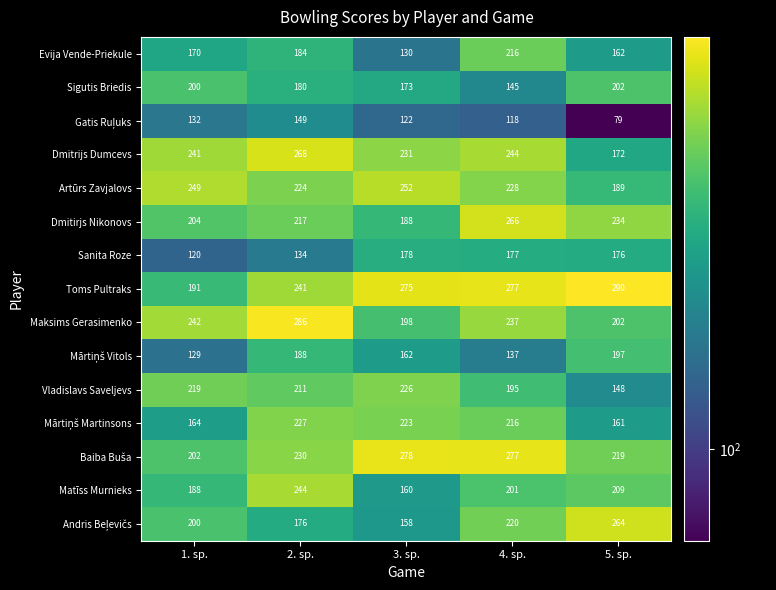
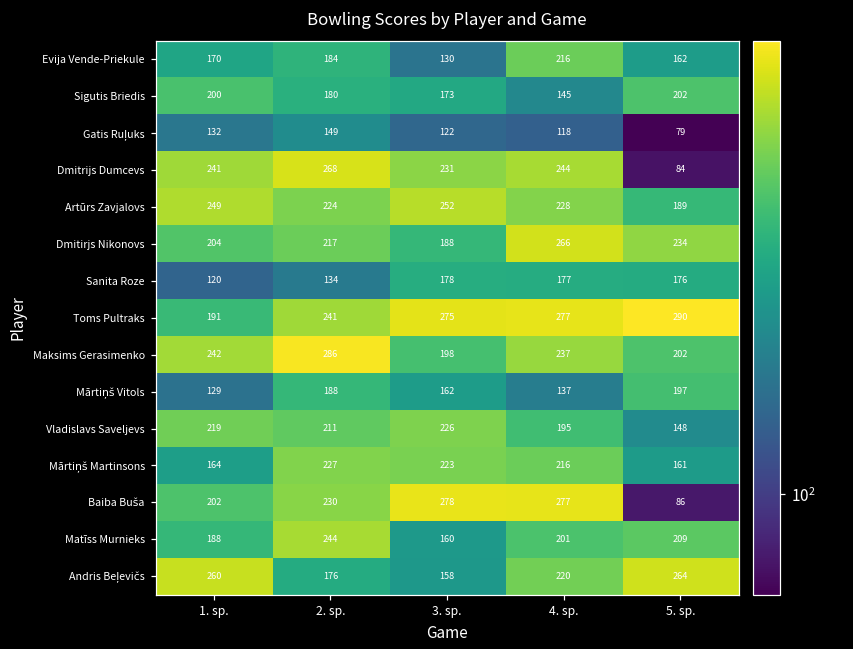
Dmitrijs Dumcevs, 5. sp.: 172 -> 84
Baiba Buša, 5. sp.: 219 -> 86
Andris Beļevičs, 1. sp.: 200 -> 260
